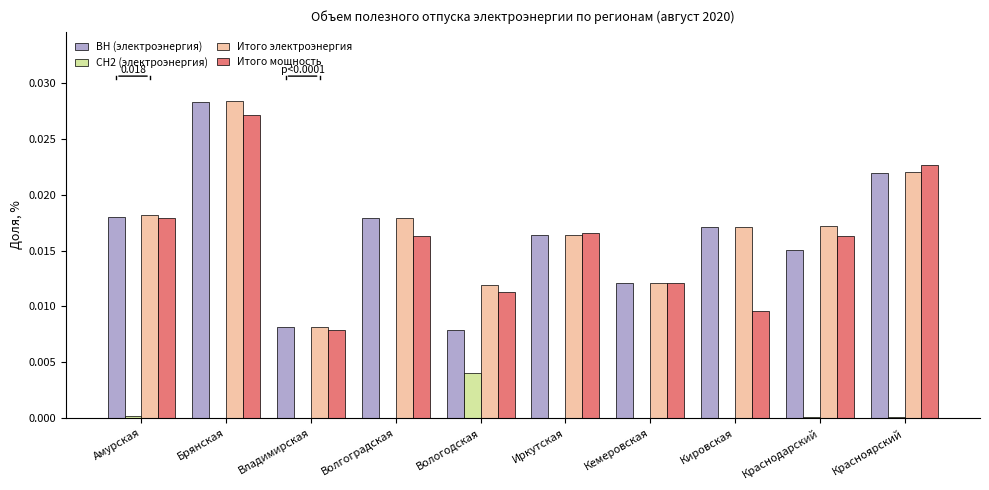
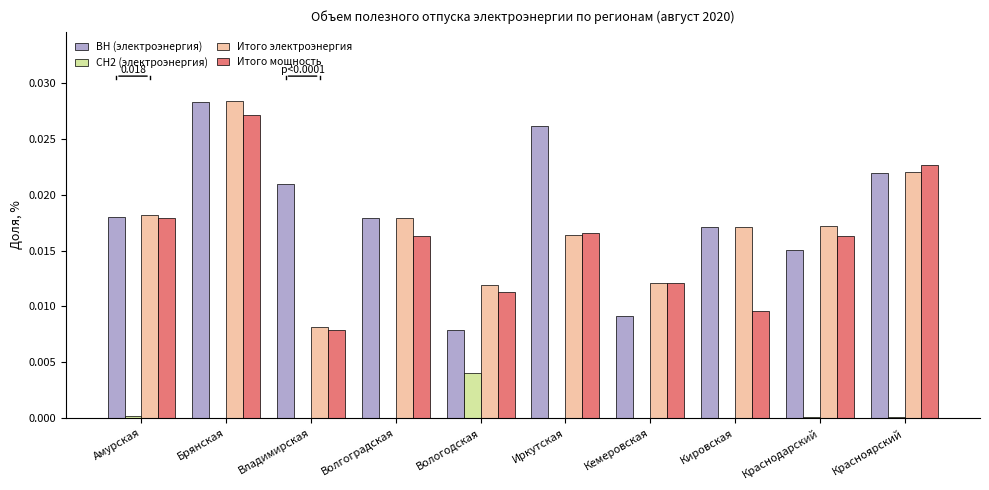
ВН (электроэнергия), Владимирская: 0.0081 -> 0.0210
ВН (электроэнергия), Иркутская: 0.0164 -> 0.0262
ВН (электроэнергия), Кемеровская: 0.0121 -> 0.0092
